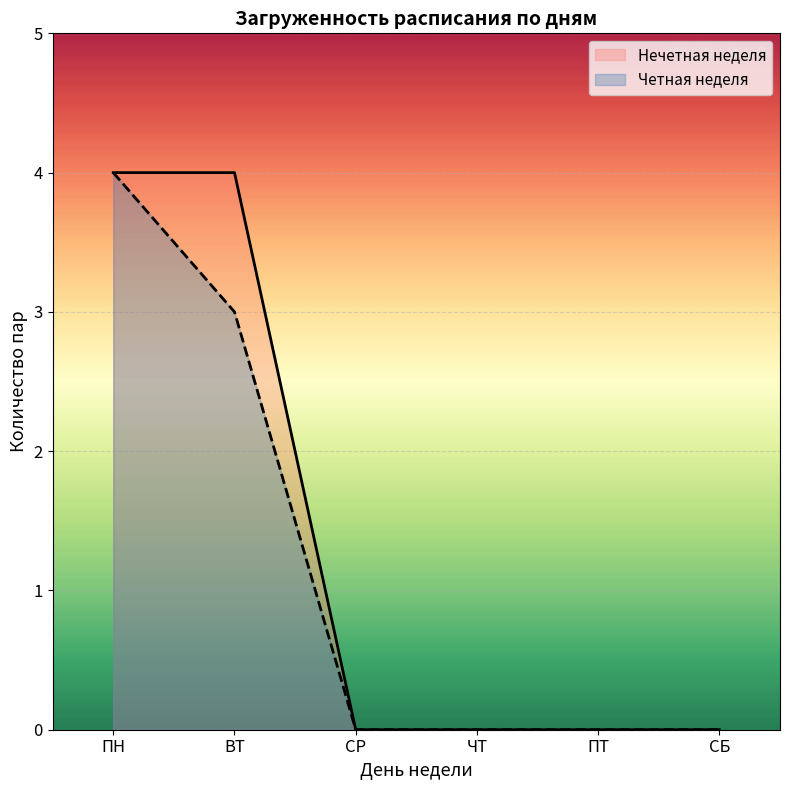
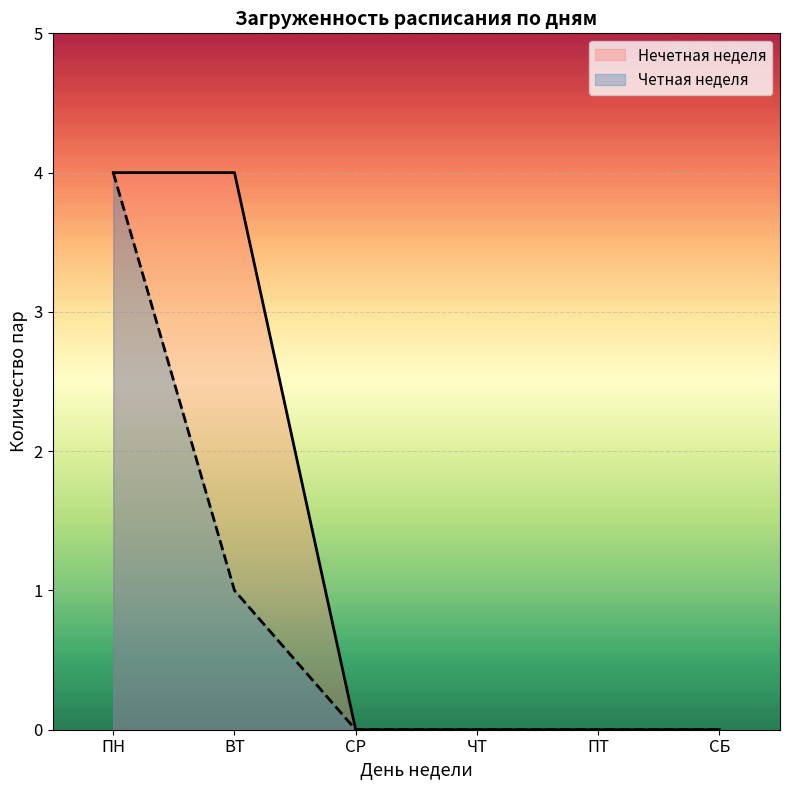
Четная неделя, ВТ: 3 -> 1
